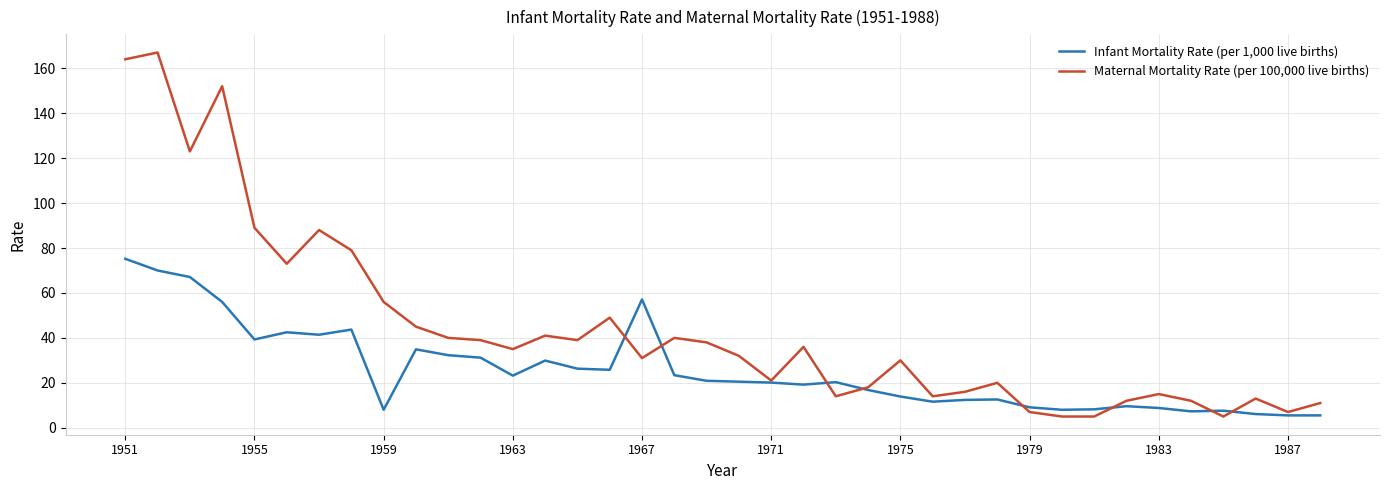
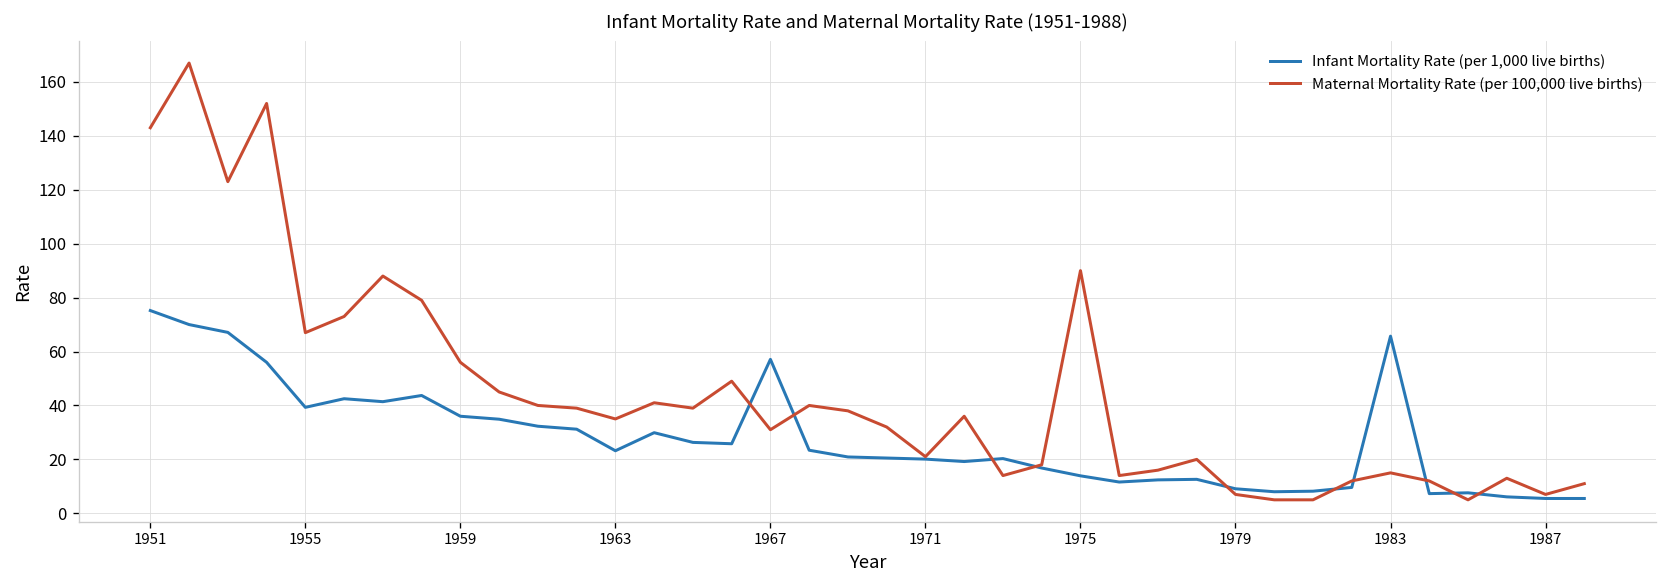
Maternal Mortality Rate (per 100,000 live births), 1951: 164 -> 143
Maternal Mortality Rate (per 100,000 live births), 1955: 89 -> 67
Infant Mortality Rate (per 1,000 live births), 1959: 8 -> 36
Maternal Mortality Rate (per 100,000 live births), 1975: 30 -> 90
Infant Mortality Rate (per 1,000 live births), 1983: 9 -> 66
